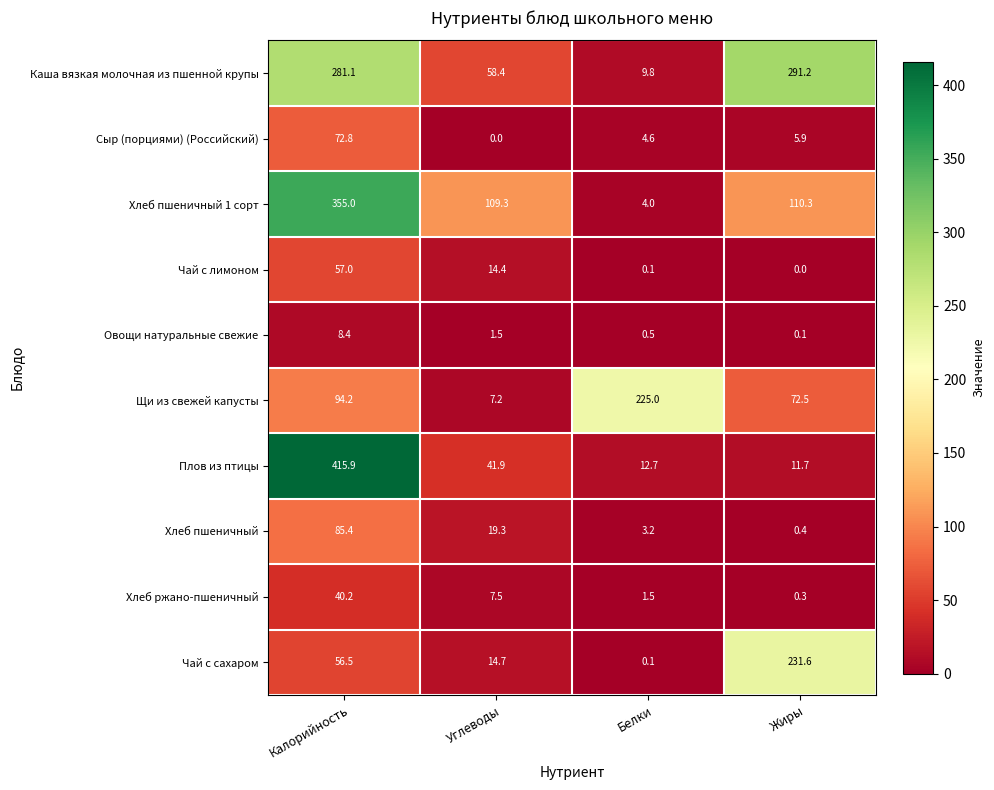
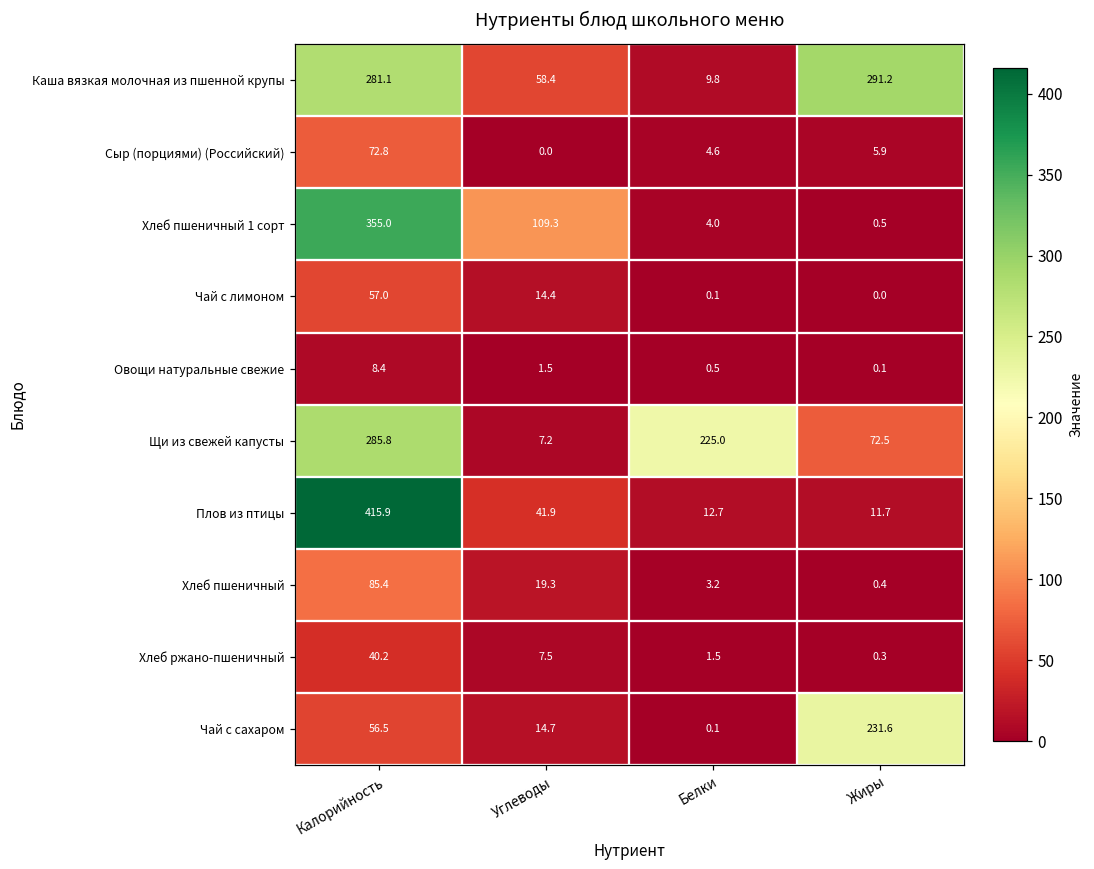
Хлеб пшеничный 1 сорт, Жиры: 110.3 -> 0.5
Щи из свежей капусты, Калорийность: 94.2 -> 285.8
